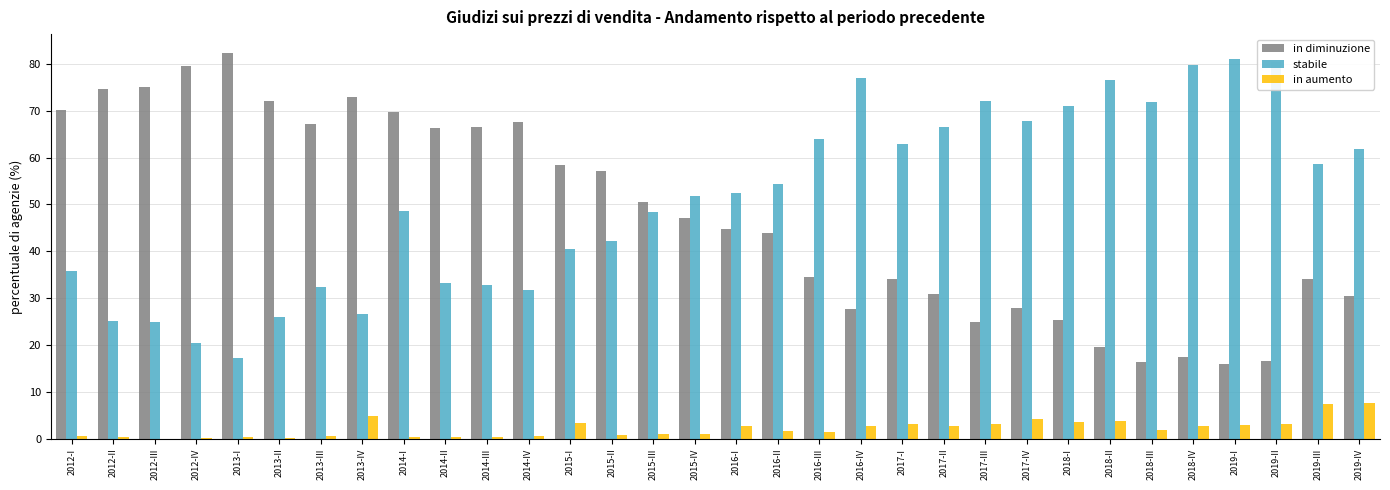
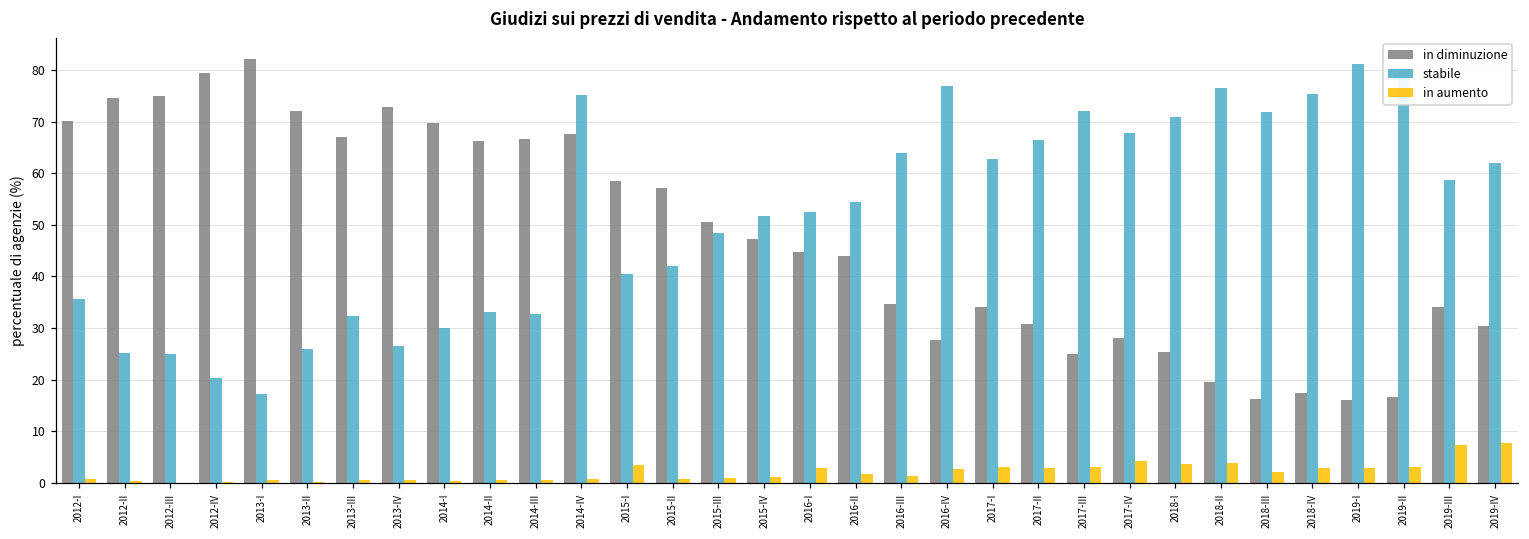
in aumento, 2013-IV: 5 -> 1
stabile, 2014-I: 49 -> 30
stabile, 2014-IV: 32 -> 75
stabile, 2018-IV: 80 -> 75
